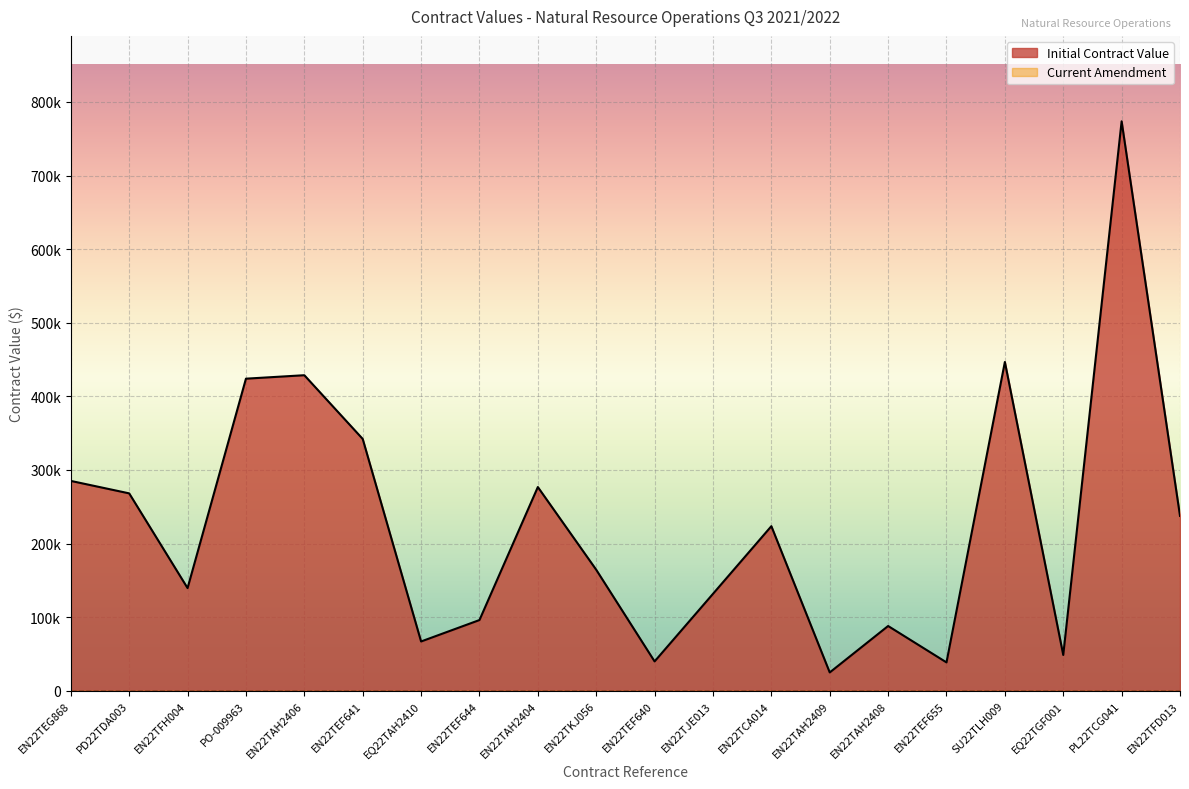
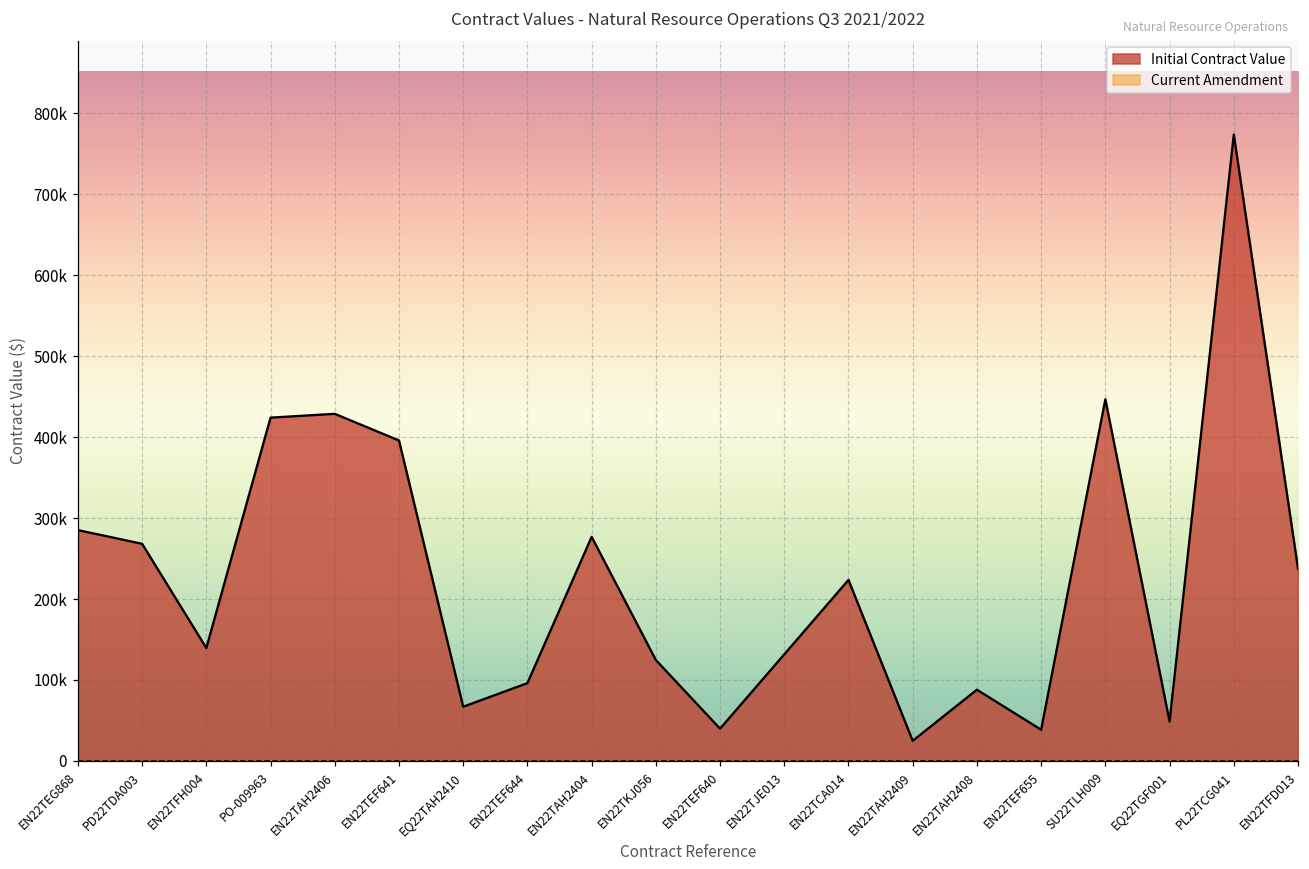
Initial Contract Value, EN22TEF641: 340000 -> 400000
Initial Contract Value, EN22TKJ056: 160000 -> 120000
